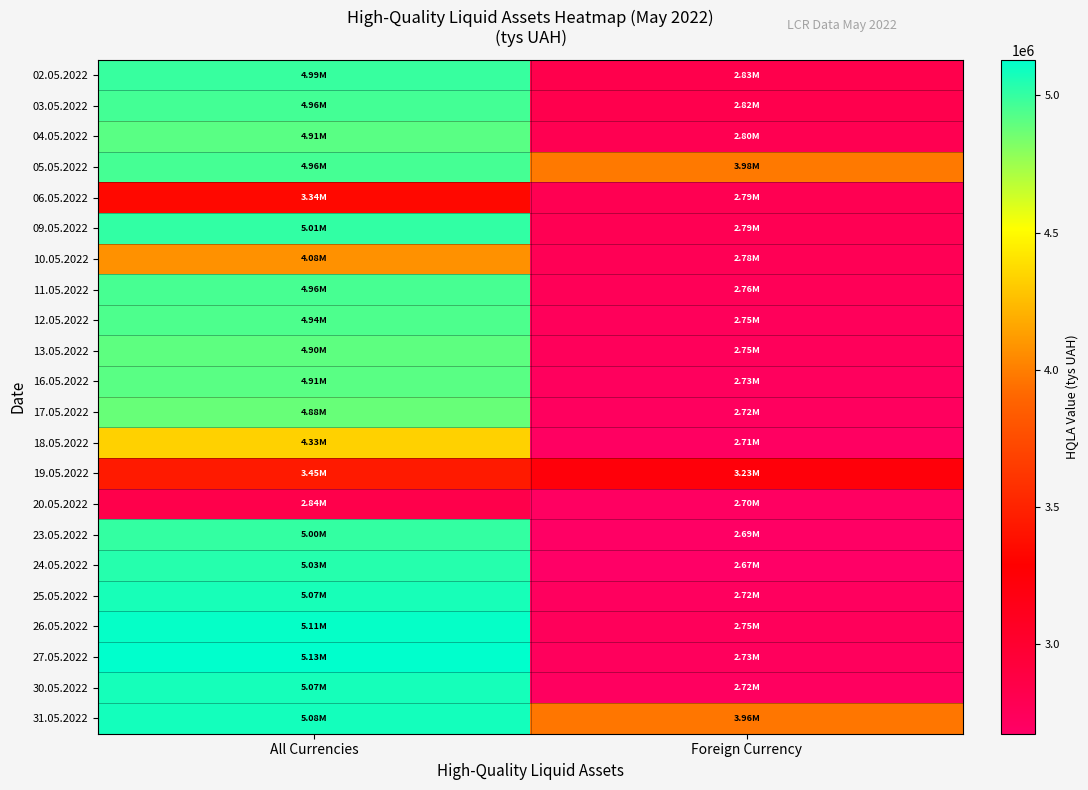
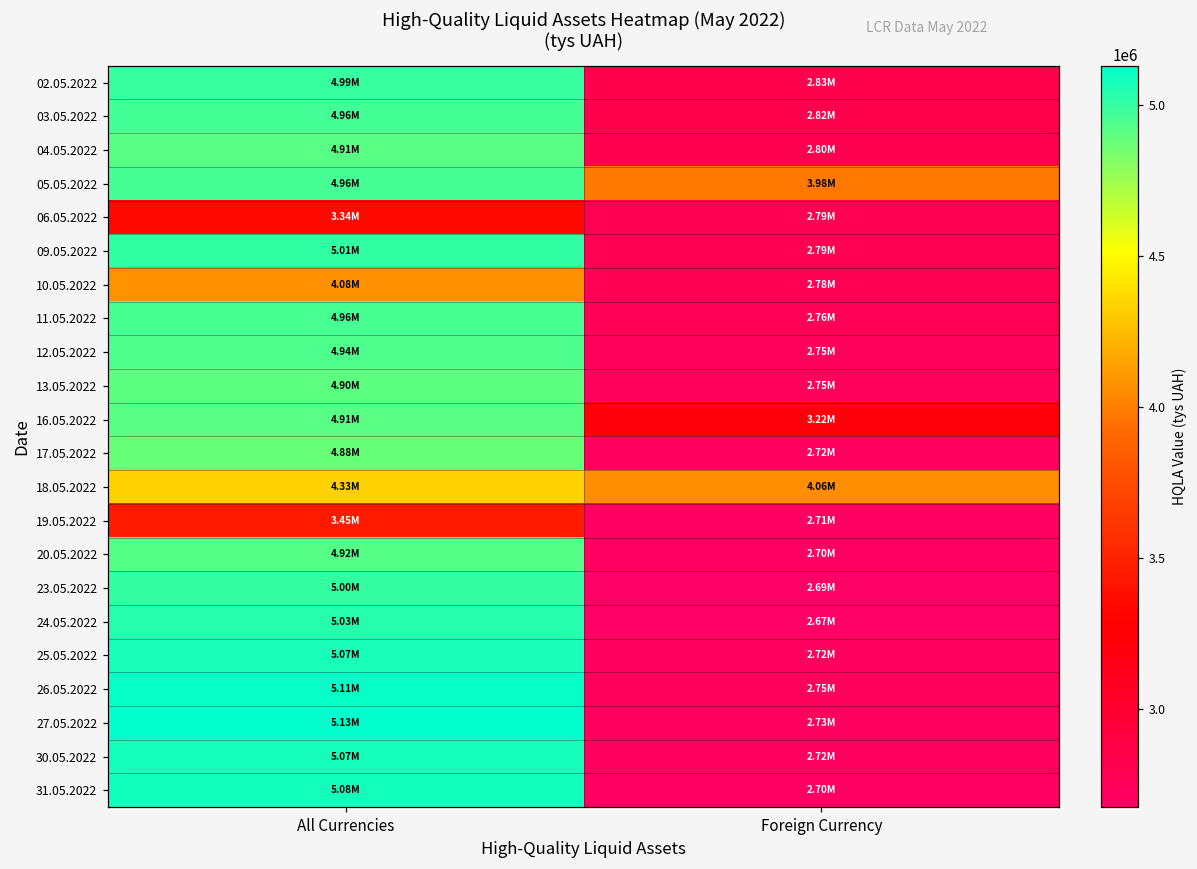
16.05.2022, Foreign Currency: 2.73M -> 3.22M
18.05.2022, Foreign Currency: 2.71M -> 4.06M
19.05.2022, Foreign Currency: 3.23M -> 2.71M
20.05.2022, All Currencies: 2.84M -> 4.92M
31.05.2022, Foreign Currency: 3.96M -> 2.70M
